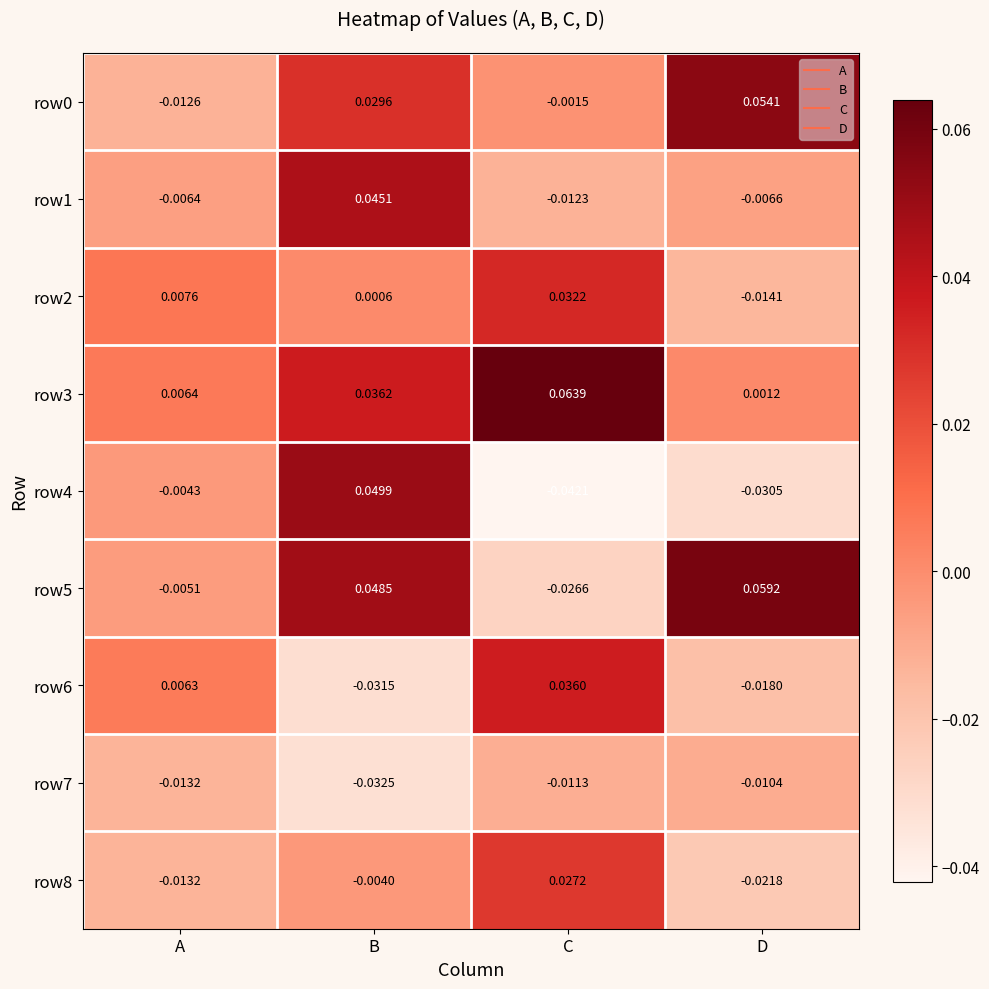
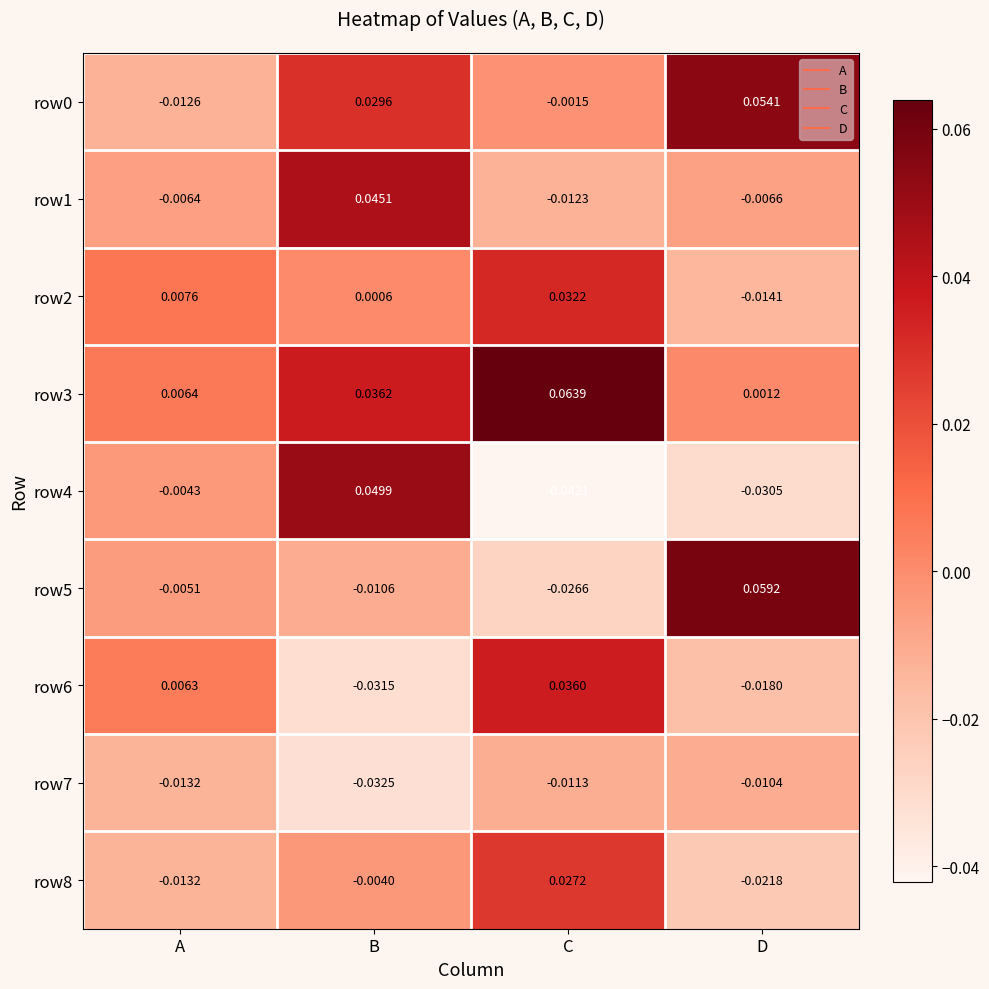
row5, B: 0.0485 -> -0.0106
